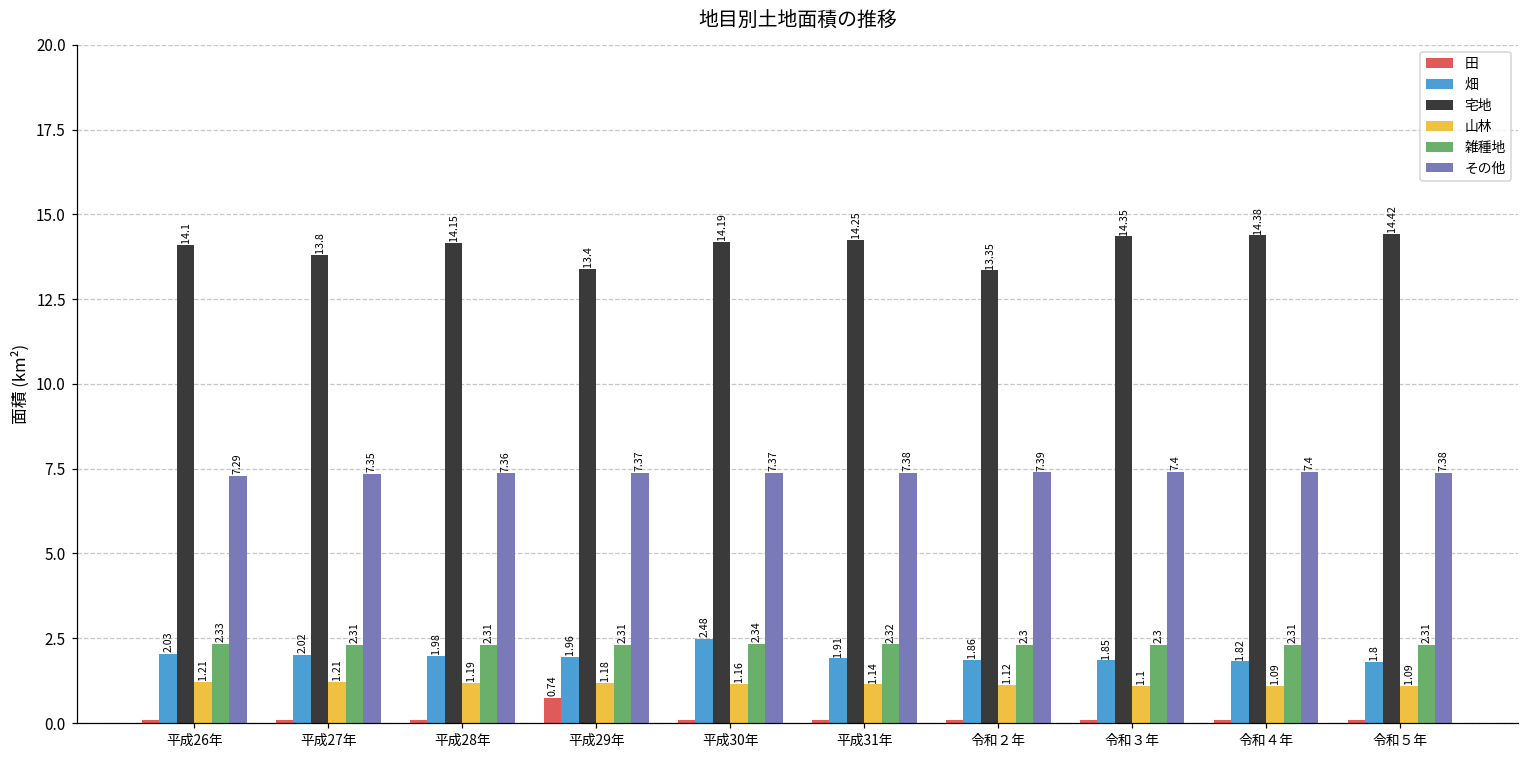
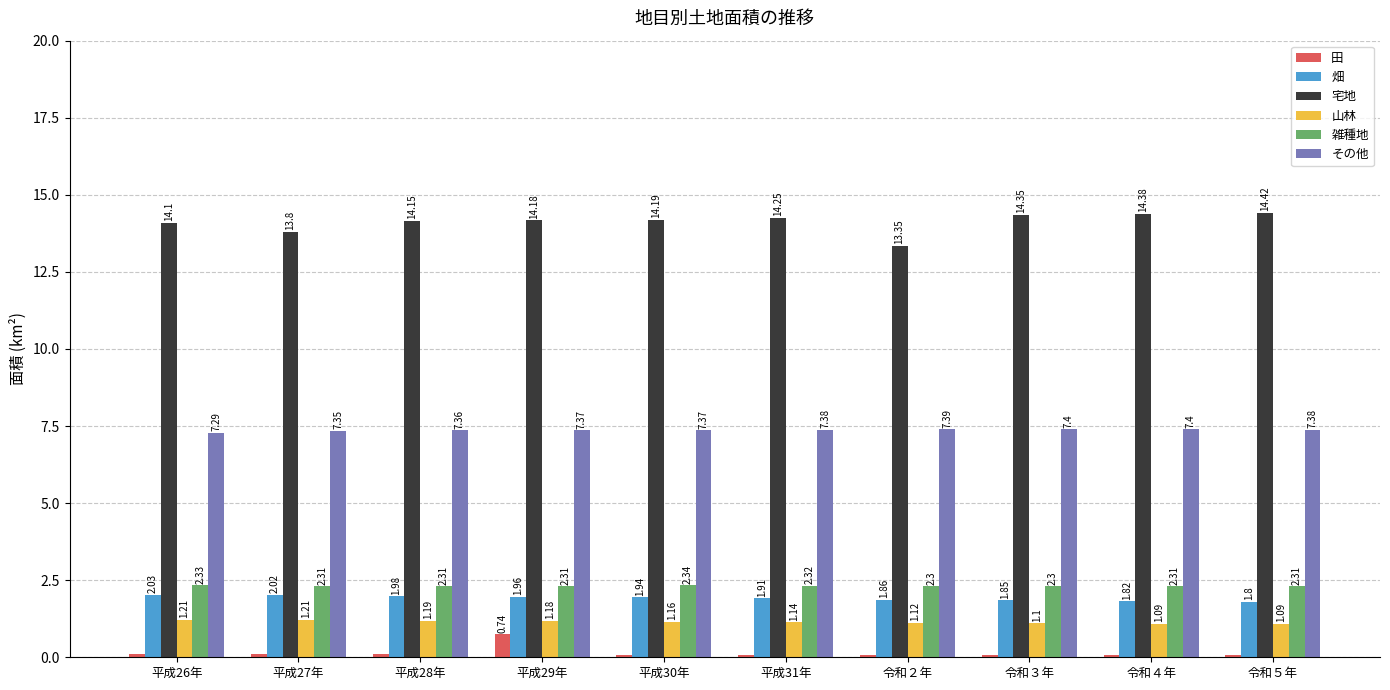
宅地, 平成29年: 13.4 -> 14.18
畑, 平成30年: 2.48 -> 1.94
